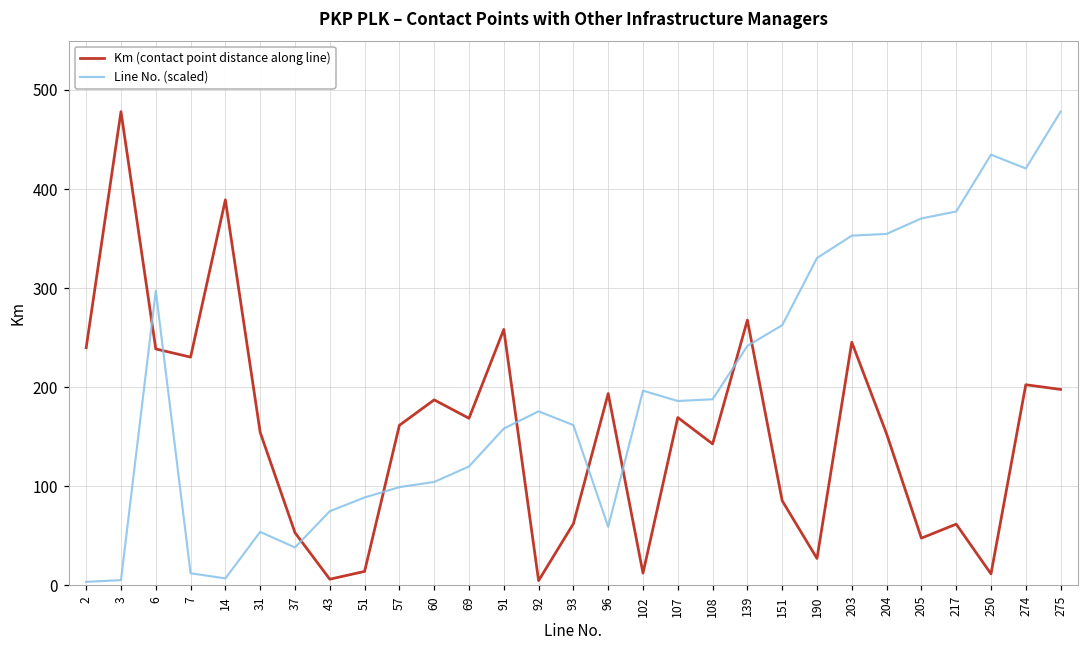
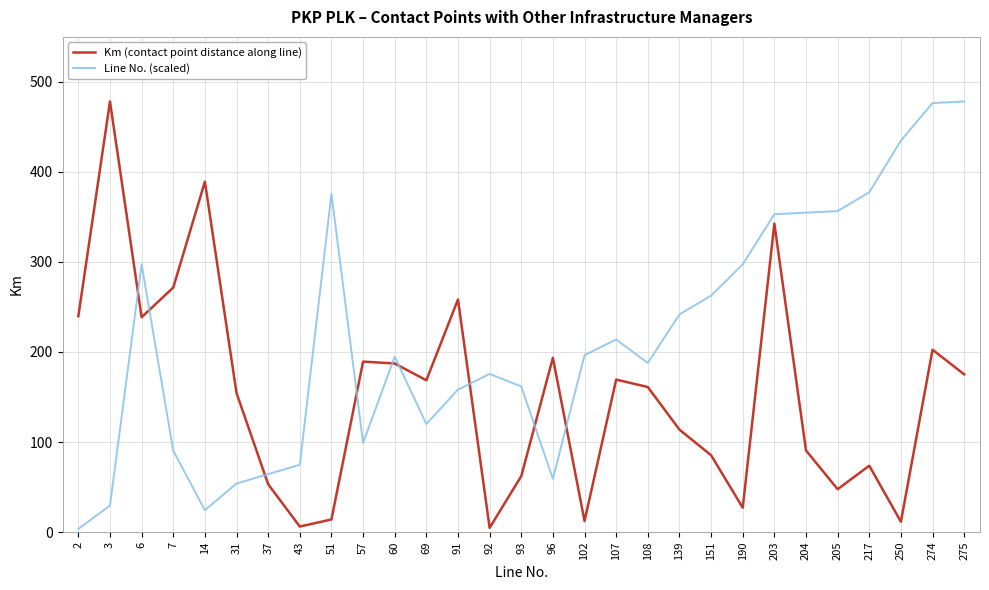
Line No. (scaled), 3: 10 -> 30
Km (contact point distance along line), 7: 230 -> 270
Line No. (scaled), 7: 10 -> 90
Line No. (scaled), 14: 10 -> 20
Line No. (scaled), 37: 40 -> 60
Line No. (scaled), 51: 90 -> 380
Km (contact point distance along line), 57: 160 -> 190
Line No. (scaled), 60: 100 -> 190
Line No. (scaled), 107: 190 -> 210
Km (contact point distance along line), 108: 140 -> 160
Km (contact point distance along line), 139: 270 -> 110
Line No. (scaled), 190: 330 -> 300
Km (contact point distance along line), 203: 250 -> 340
Km (contact point distance along line), 204: 150 -> 90
Line No. (scaled), 205: 370 -> 360
Km (contact point distance along line), 217: 60 -> 70
Line No. (scaled), 274: 420 -> 480
Km (contact point distance along line), 275: 200 -> 180
